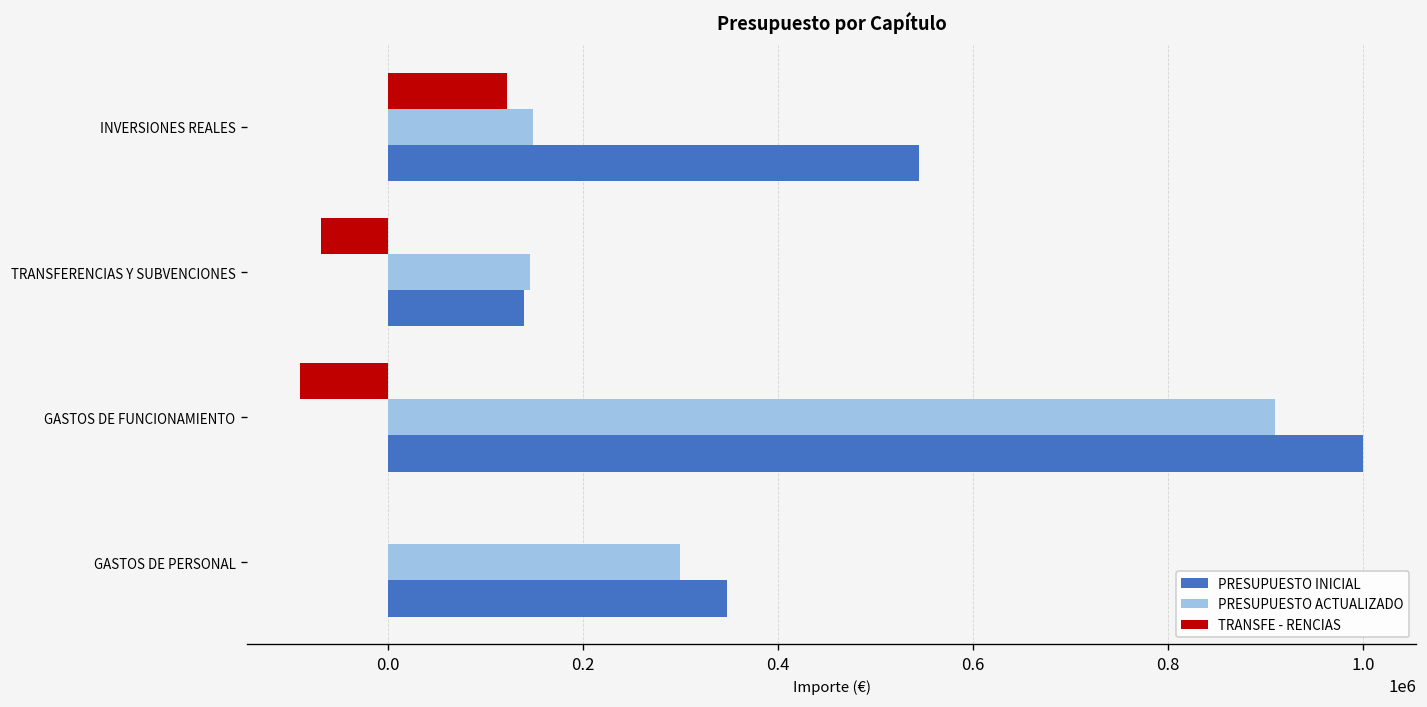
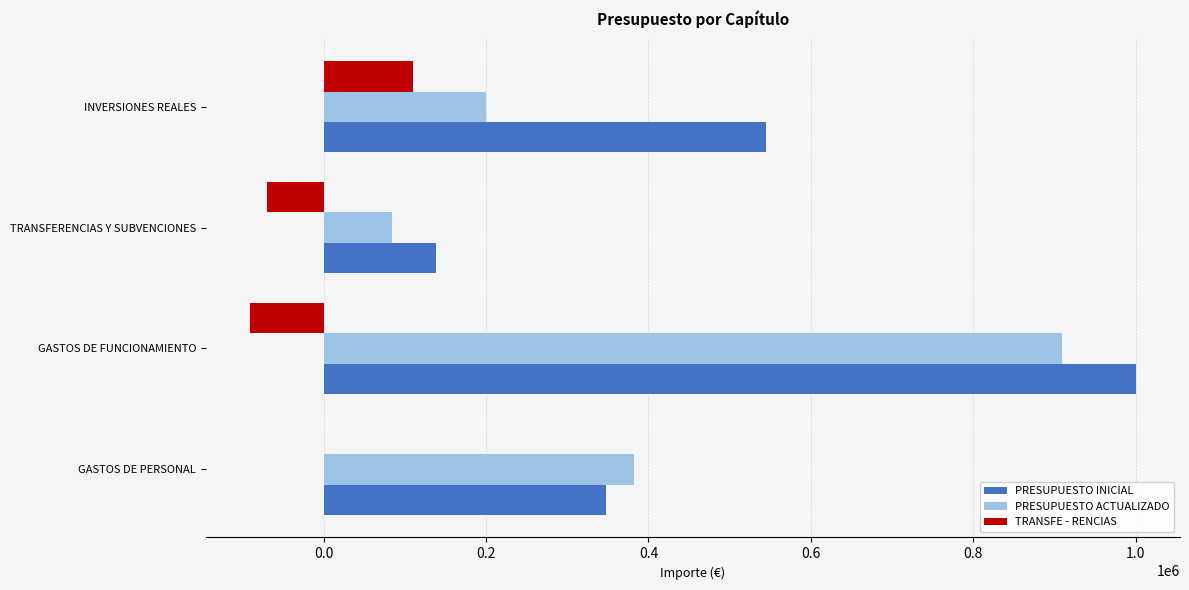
TRANSFE - RENCIAS, INVERSIONES REALES: 120000 -> 110000
PRESUPUESTO ACTUALIZADO, INVERSIONES REALES: 150000 -> 200000
PRESUPUESTO ACTUALIZADO, TRANSFERENCIAS Y SUBVENCIONES: 150000 -> 80000
PRESUPUESTO ACTUALIZADO, GASTOS DE PERSONAL: 300000 -> 380000
